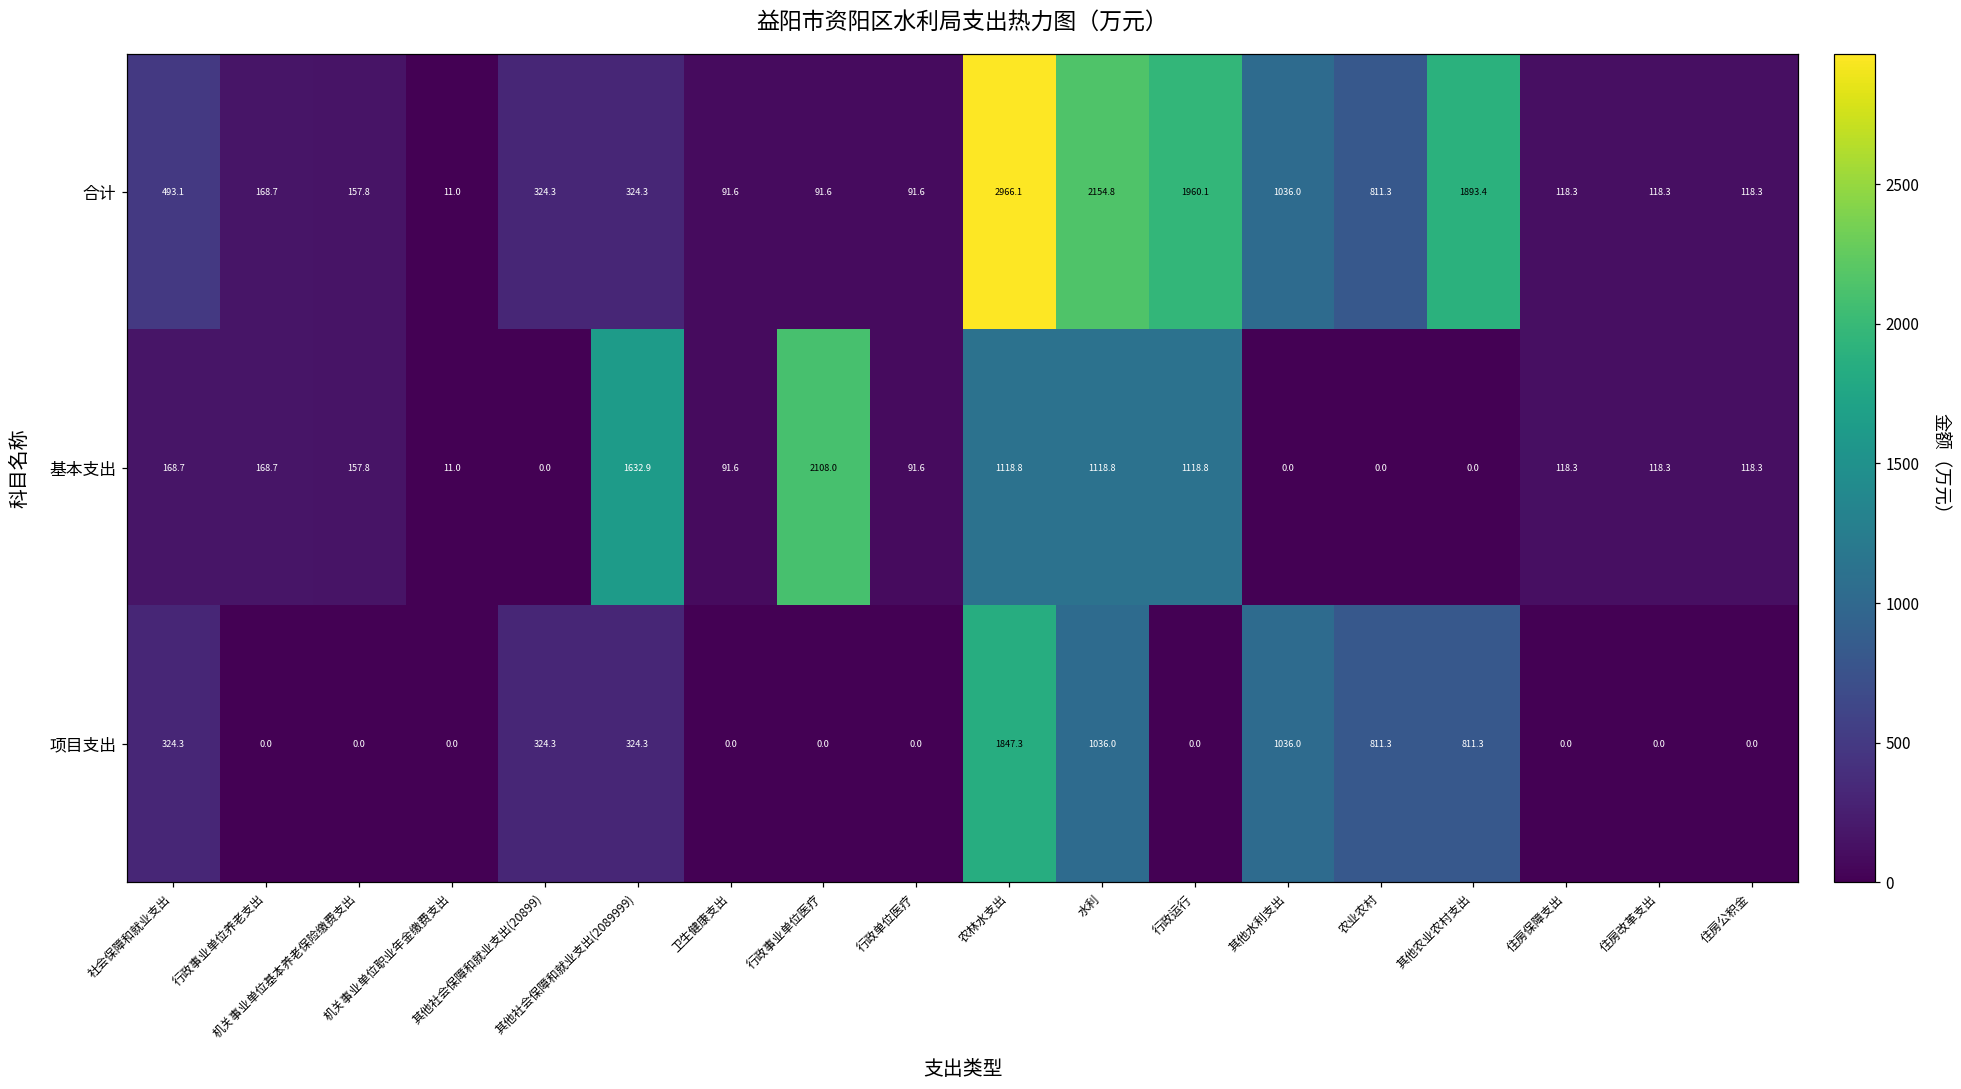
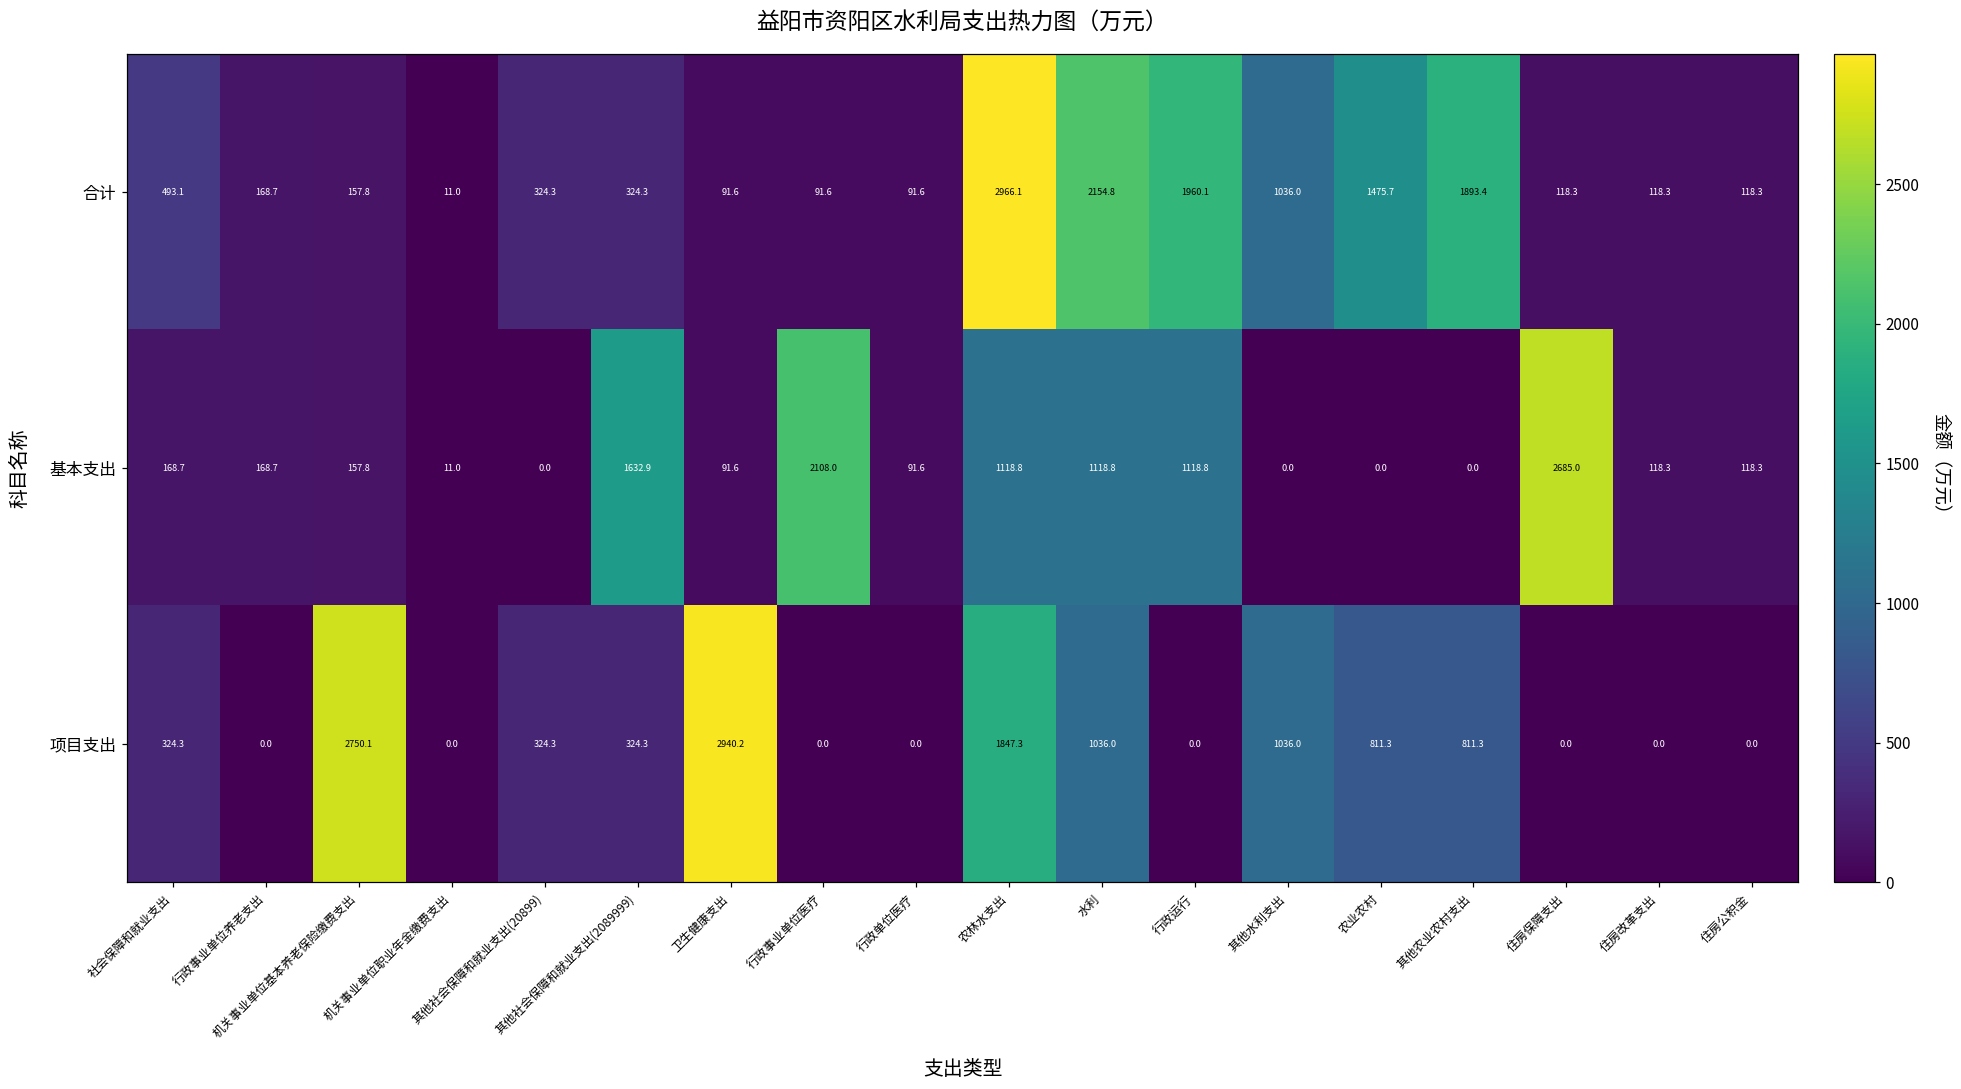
合计, 农业农村: 811.3 -> 1475.7
基本支出, 住房保障支出: 118.3 -> 2685.0
项目支出, 机关事业单位基本养老保险缴费支出: 0.0 -> 2750.1
项目支出, 卫生健康支出: 0.0 -> 2940.2
